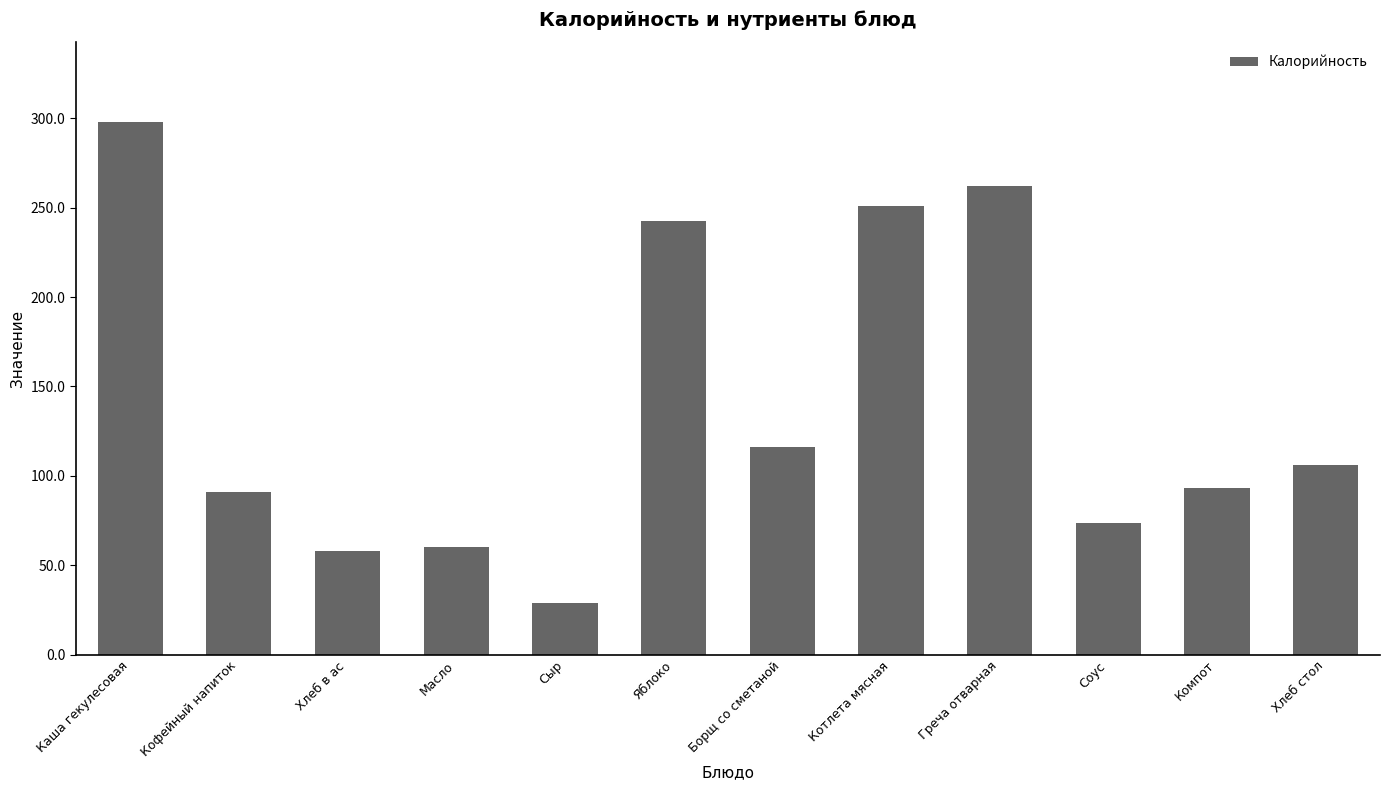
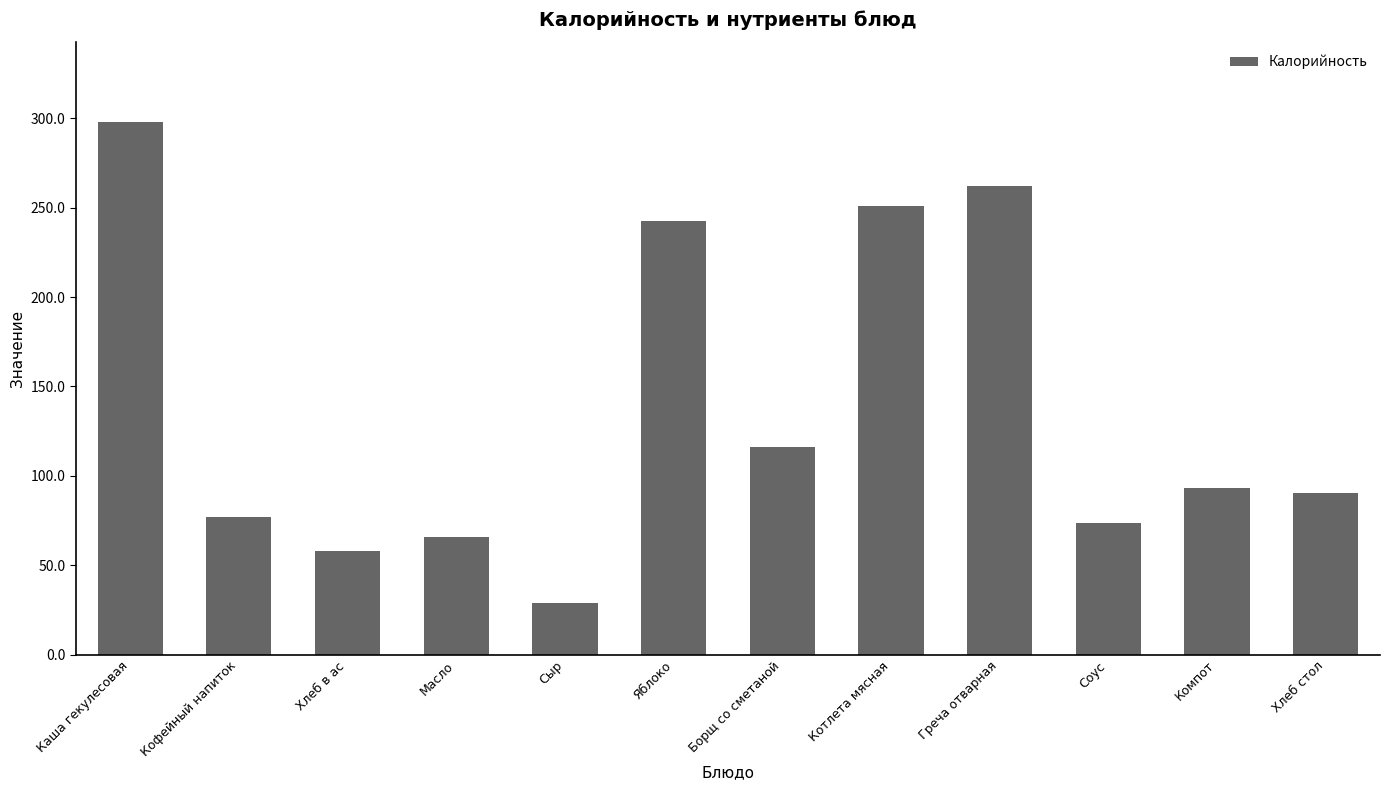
Кофейный напиток: 91 -> 77
Масло: 60 -> 66
Хлеб стол: 106 -> 91
